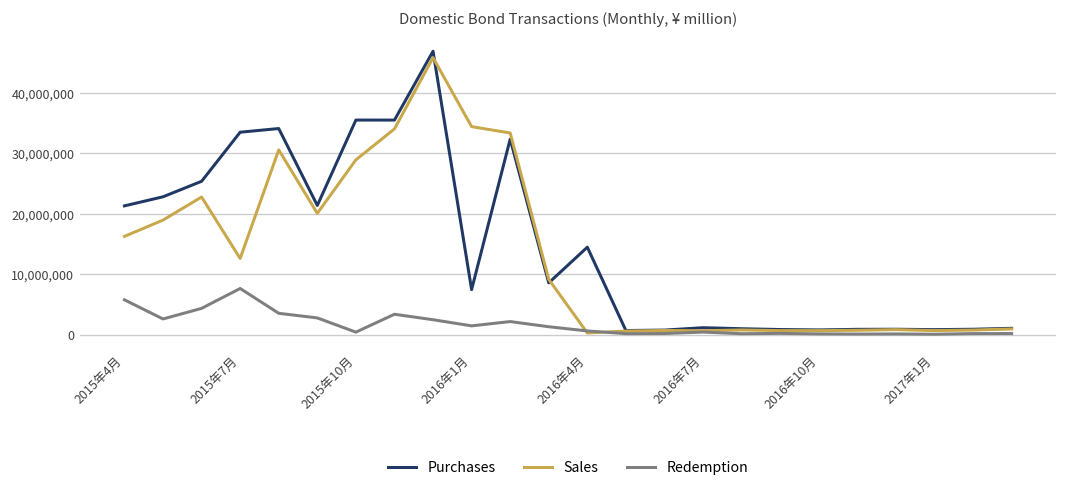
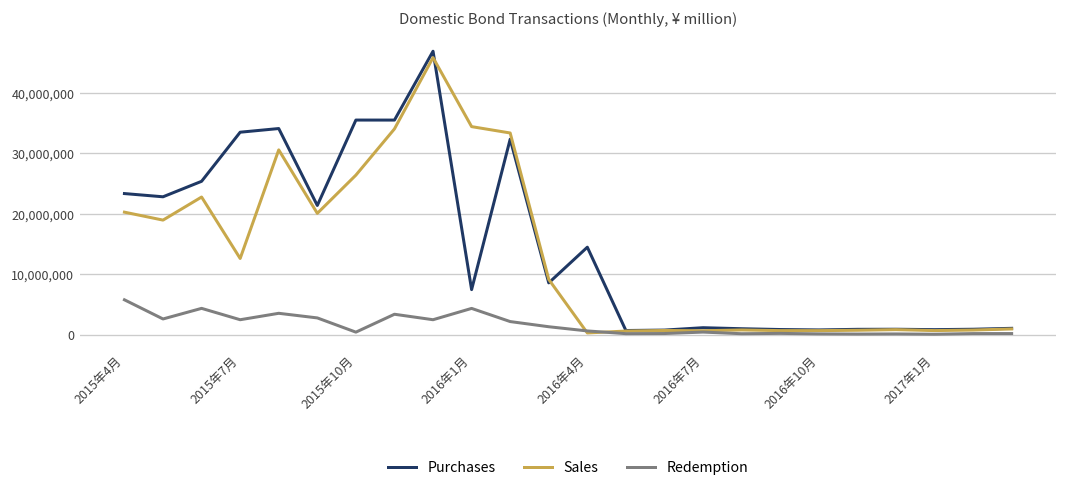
Purchases, 2015年4月: 21,000,000 -> 23,000,000
Sales, 2015年4月: 16,000,000 -> 20,000,000
Redemption, 2015年7月: 8,000,000 -> 2,000,000
Sales, 2015年10月: 29,000,000 -> 26,000,000
Redemption, 2016年1月: 1,000,000 -> 4,000,000
